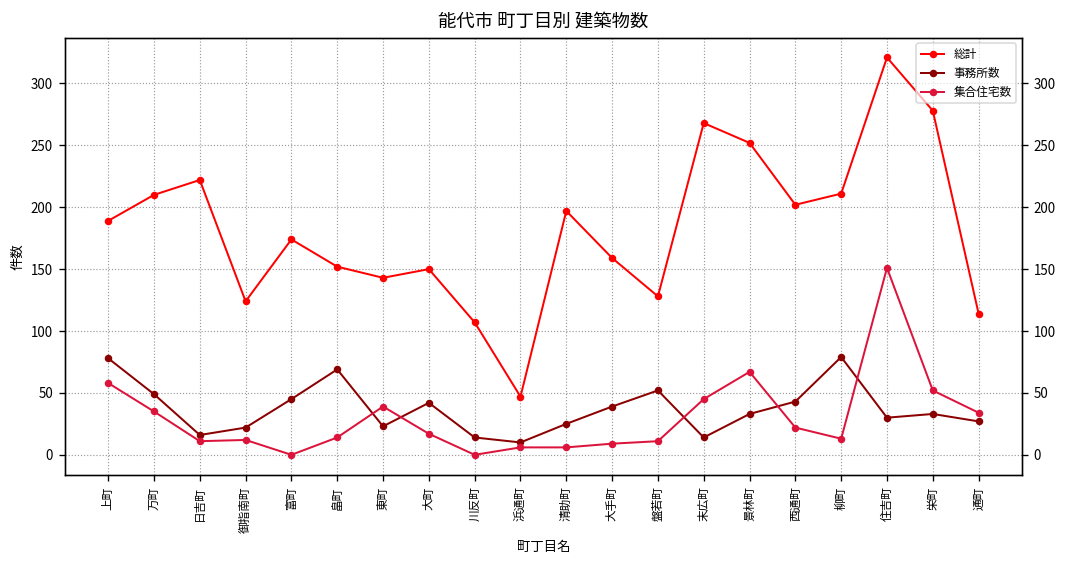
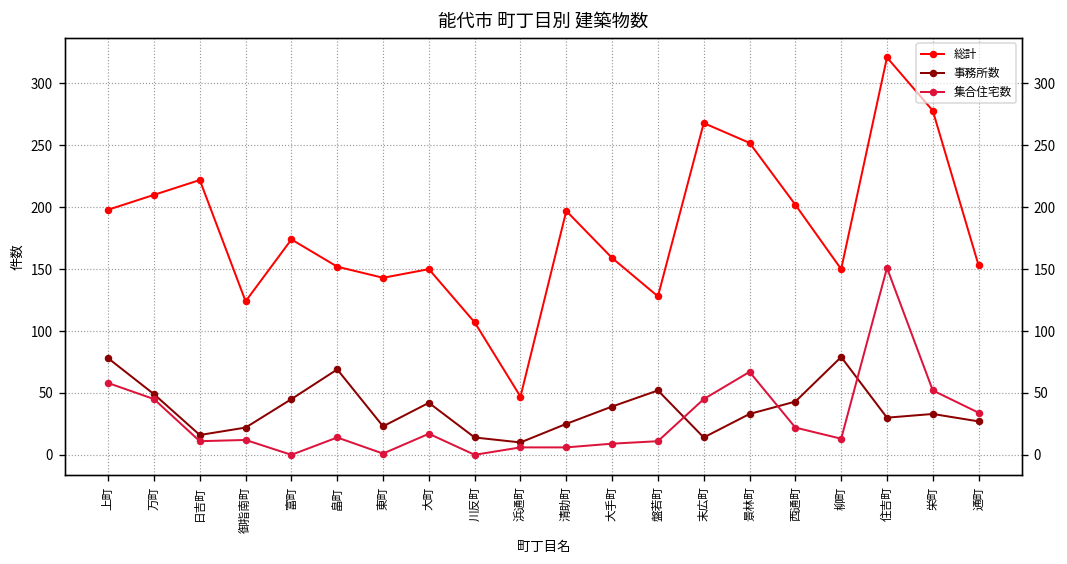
総計, 上町: 189 -> 198
集合住宅数, 万町: 35 -> 45
集合住宅数, 東町: 39 -> 1
総計, 柳町: 211 -> 150
総計, 通町: 114 -> 153
